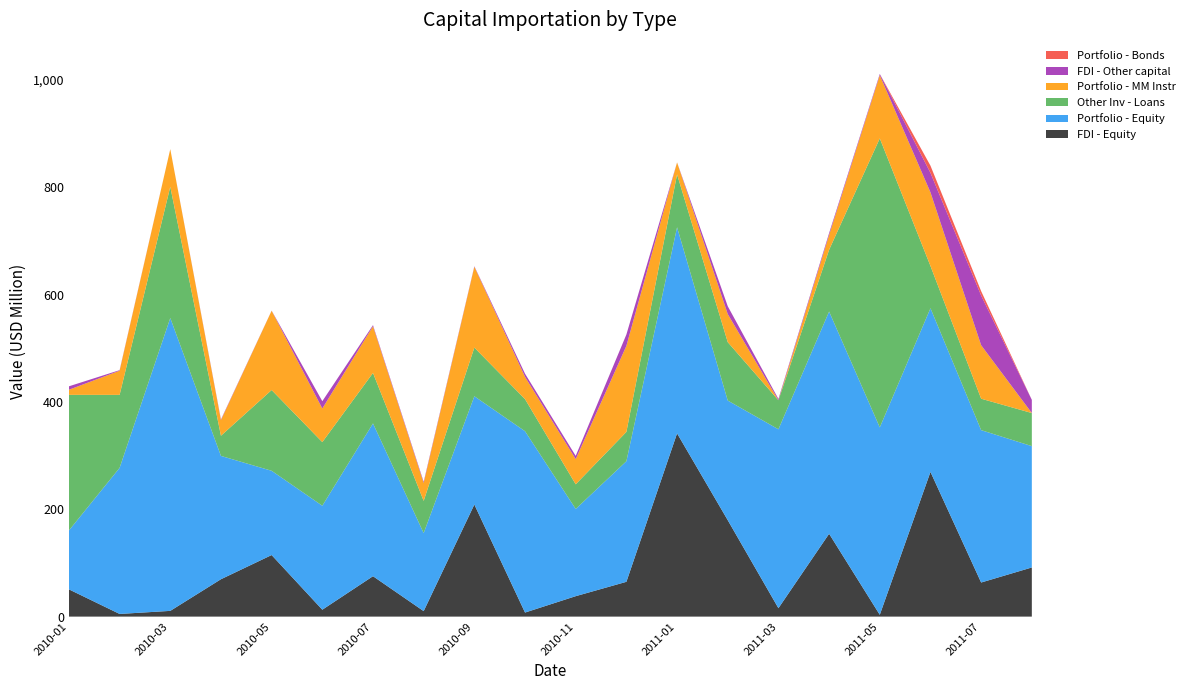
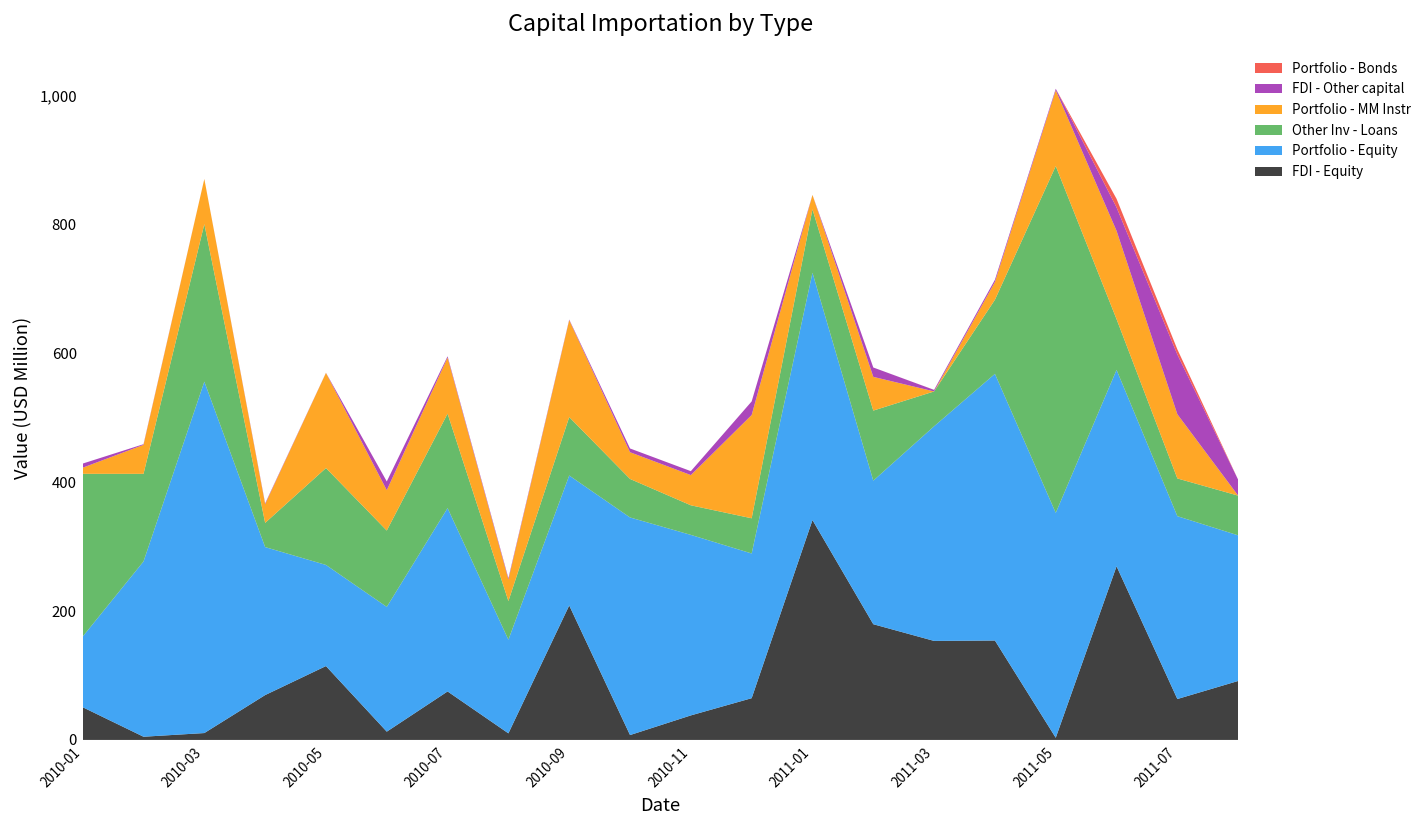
Other Inv - Loans, 2010-07: 90 -> 150
Portfolio - Equity, 2010-11: 160 -> 280
FDI - Equity, 2011-03: 20 -> 150
